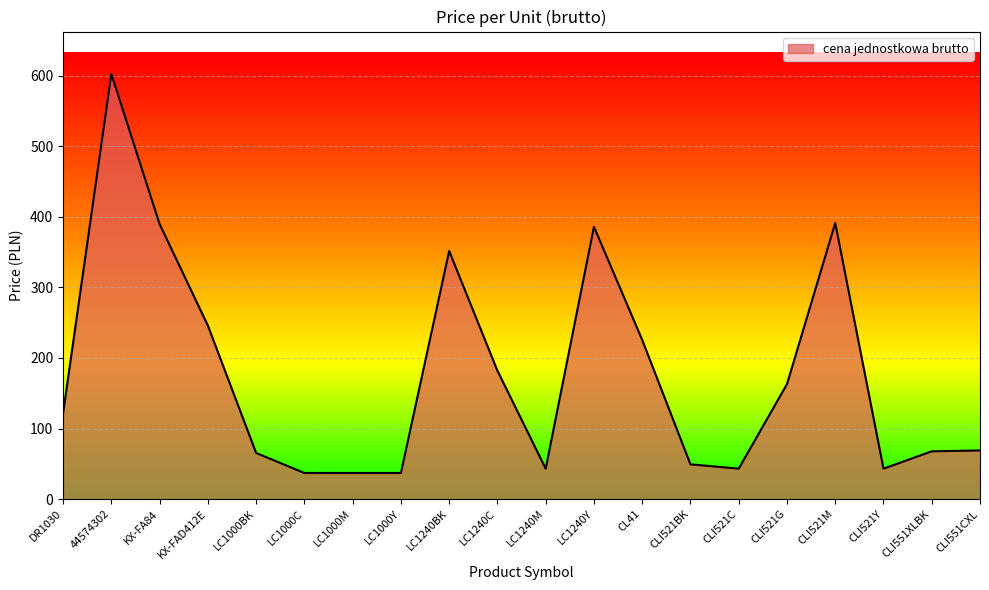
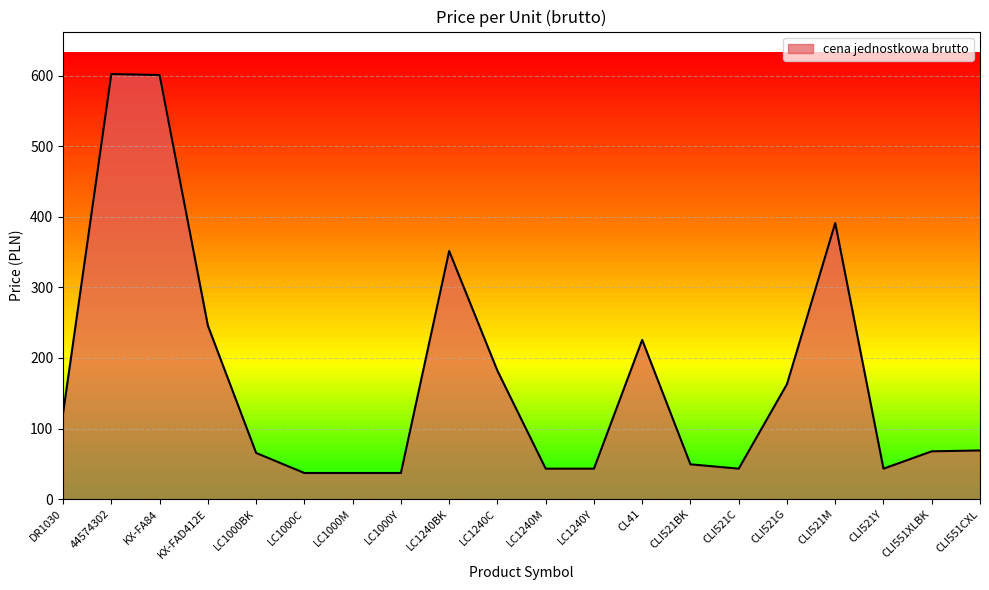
KX-FA84: 390 -> 600
LC1240Y: 390 -> 40
